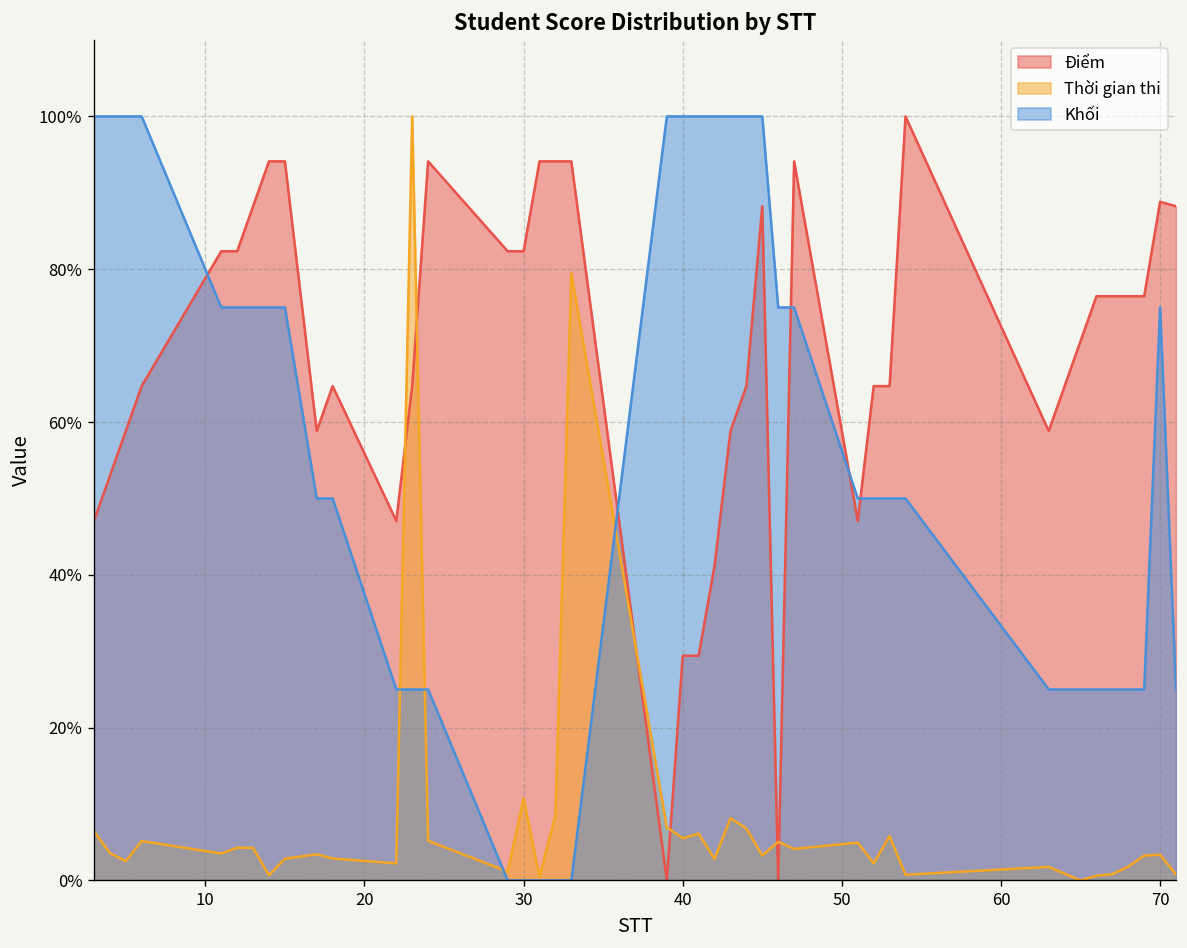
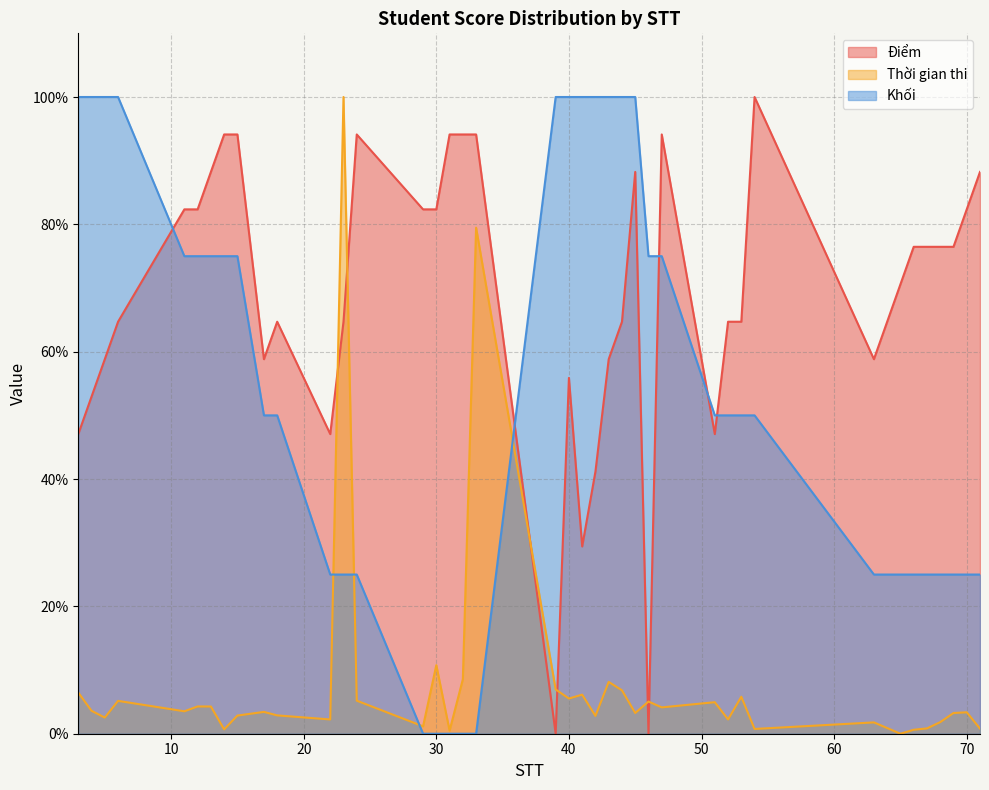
Điểm, 40: 29% -> 56%
Điểm, 70: 89% -> 82%
Khối, 70: 75% -> 25%
